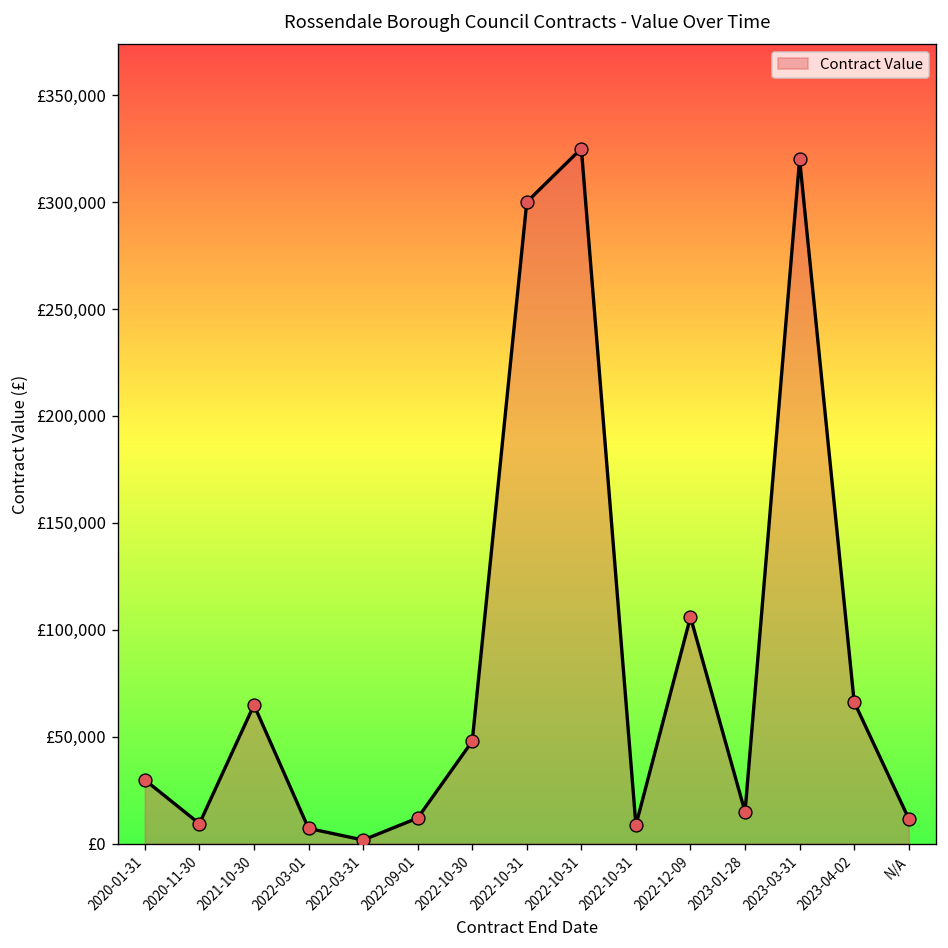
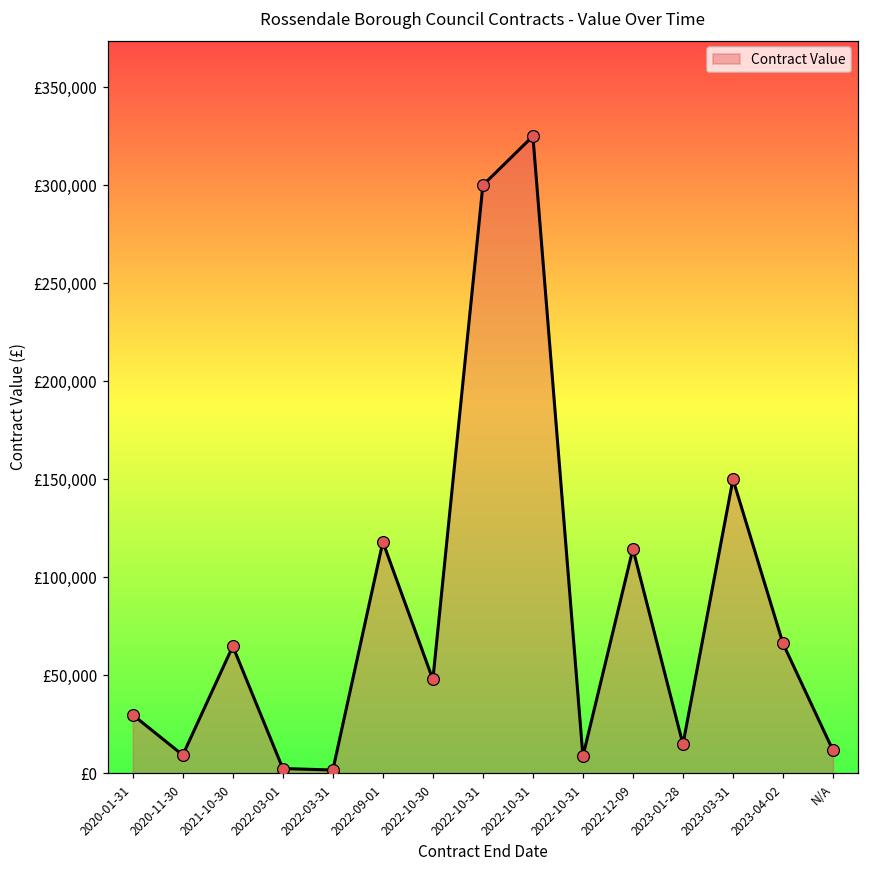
2022-03-01: £7,000 -> £2,000
2022-09-01: £12,000 -> £118,000
2022-12-09: £106,000 -> £115,000
2023-03-31: £320,000 -> £150,000
